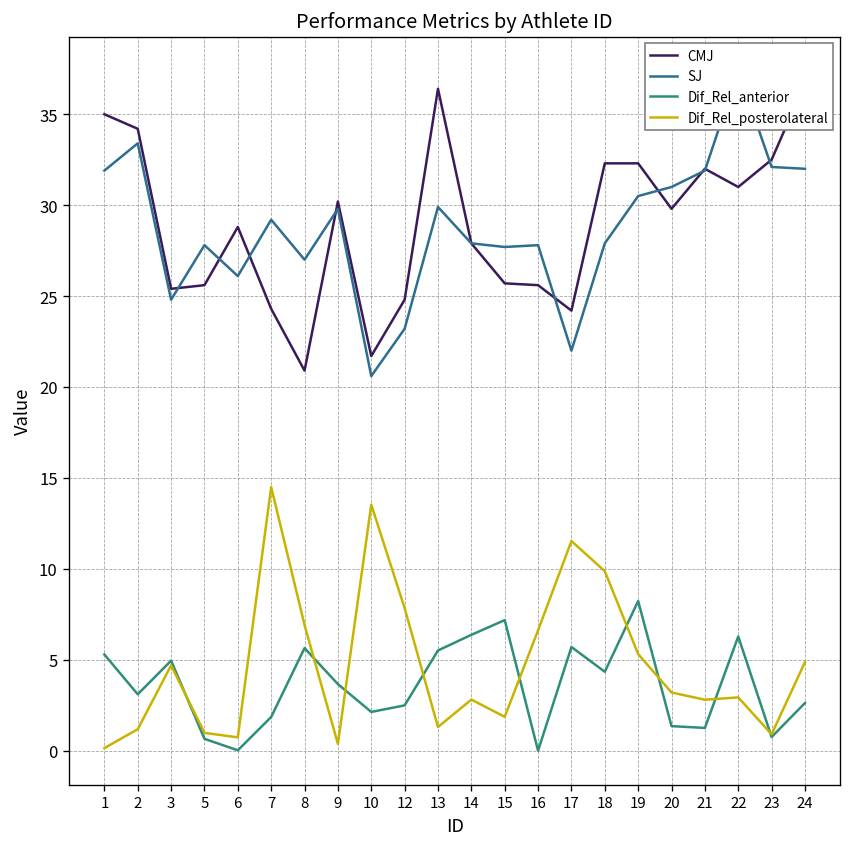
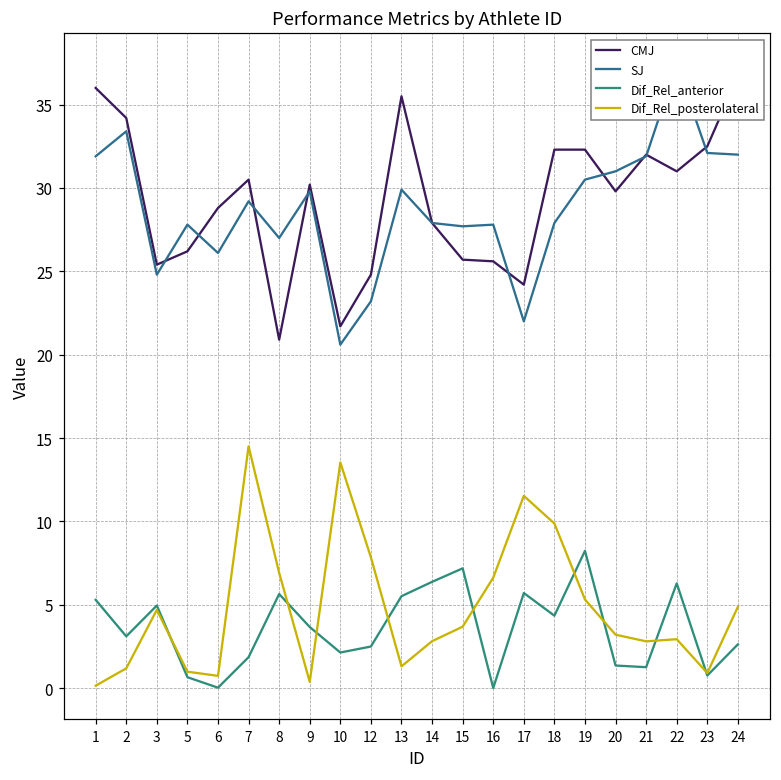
CMJ, 1: 35 -> 36
CMJ, 5: 25.6 -> 26.2
CMJ, 7: 24.3 -> 30.5
CMJ, 13: 36.4 -> 35.5
Dif_Rel_posterolateral, 15: 1.9 -> 3.7
